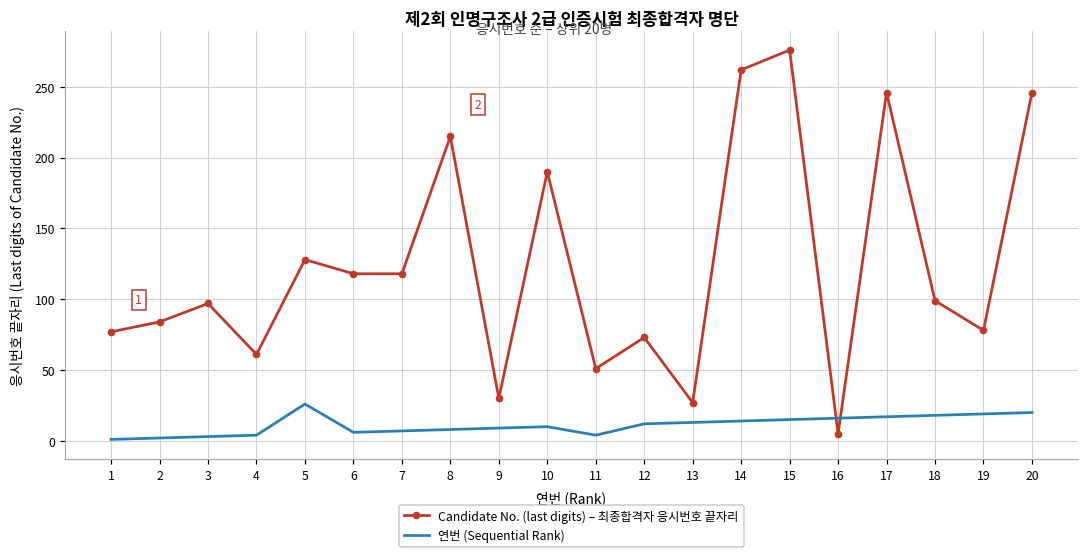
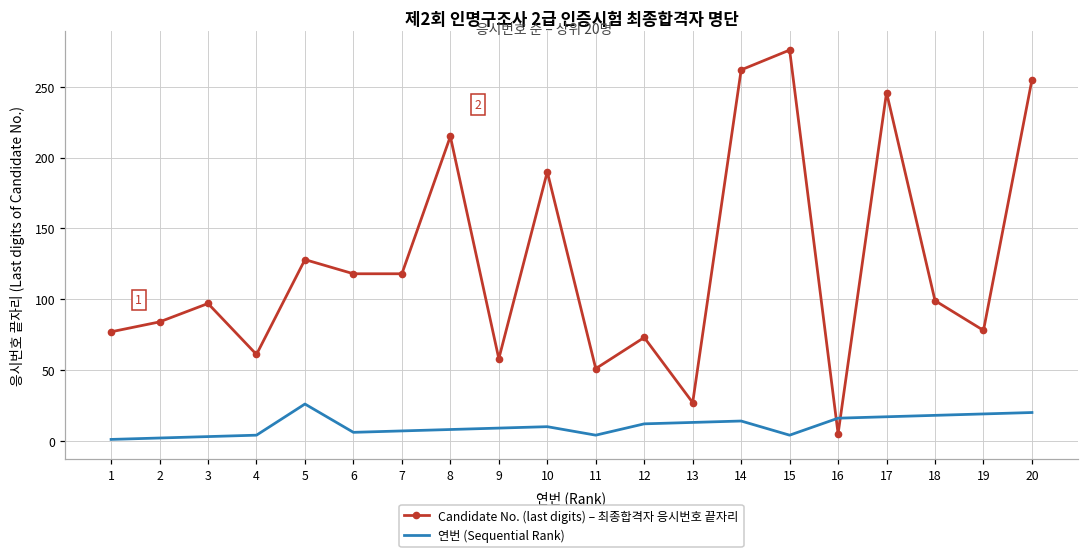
Candidate No. (last digits) – 최종합격자 응시번호 끝자리, 9: 30 -> 58
연번 (Sequential Rank), 15: 15 -> 4
Candidate No. (last digits) – 최종합격자 응시번호 끝자리, 20: 246 -> 255
